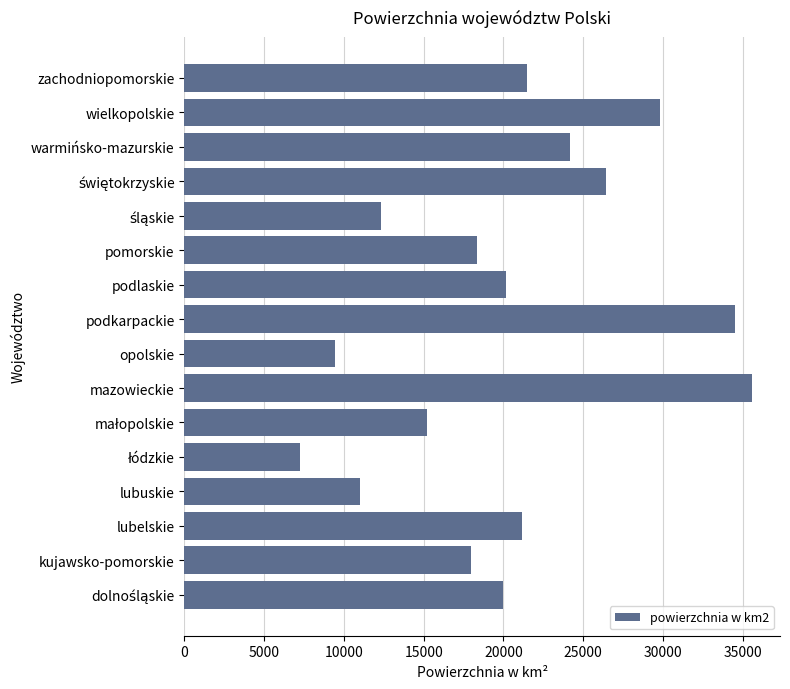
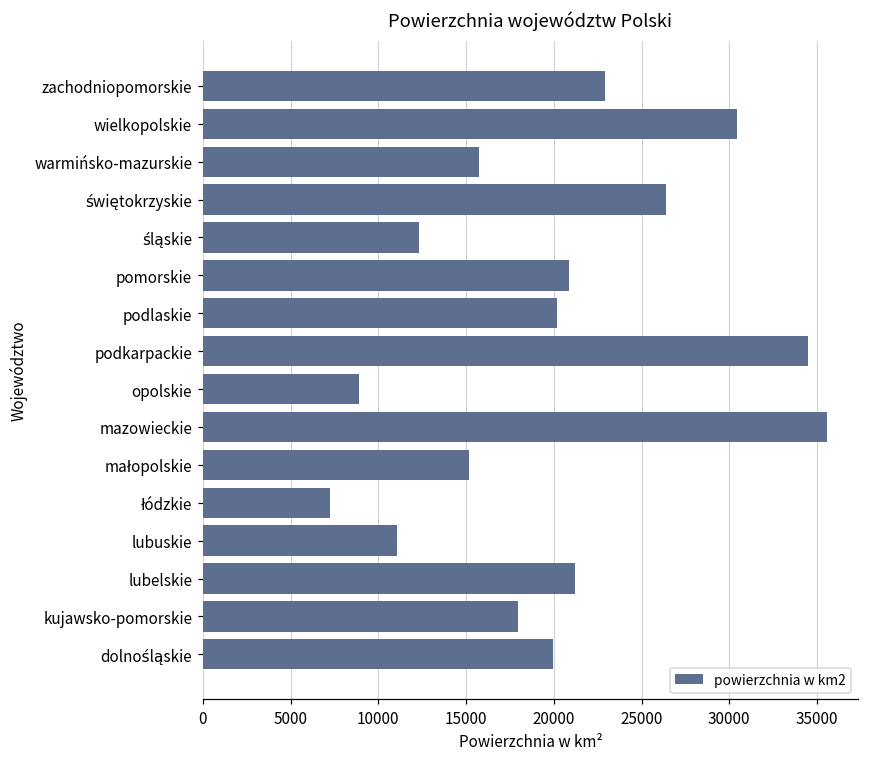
zachodniopomorskie: 21500 -> 22900
wielkopolskie: 29800 -> 30400
warmińsko-mazurskie: 24200 -> 15700
pomorskie: 18300 -> 20900
opolskie: 9400 -> 8900
